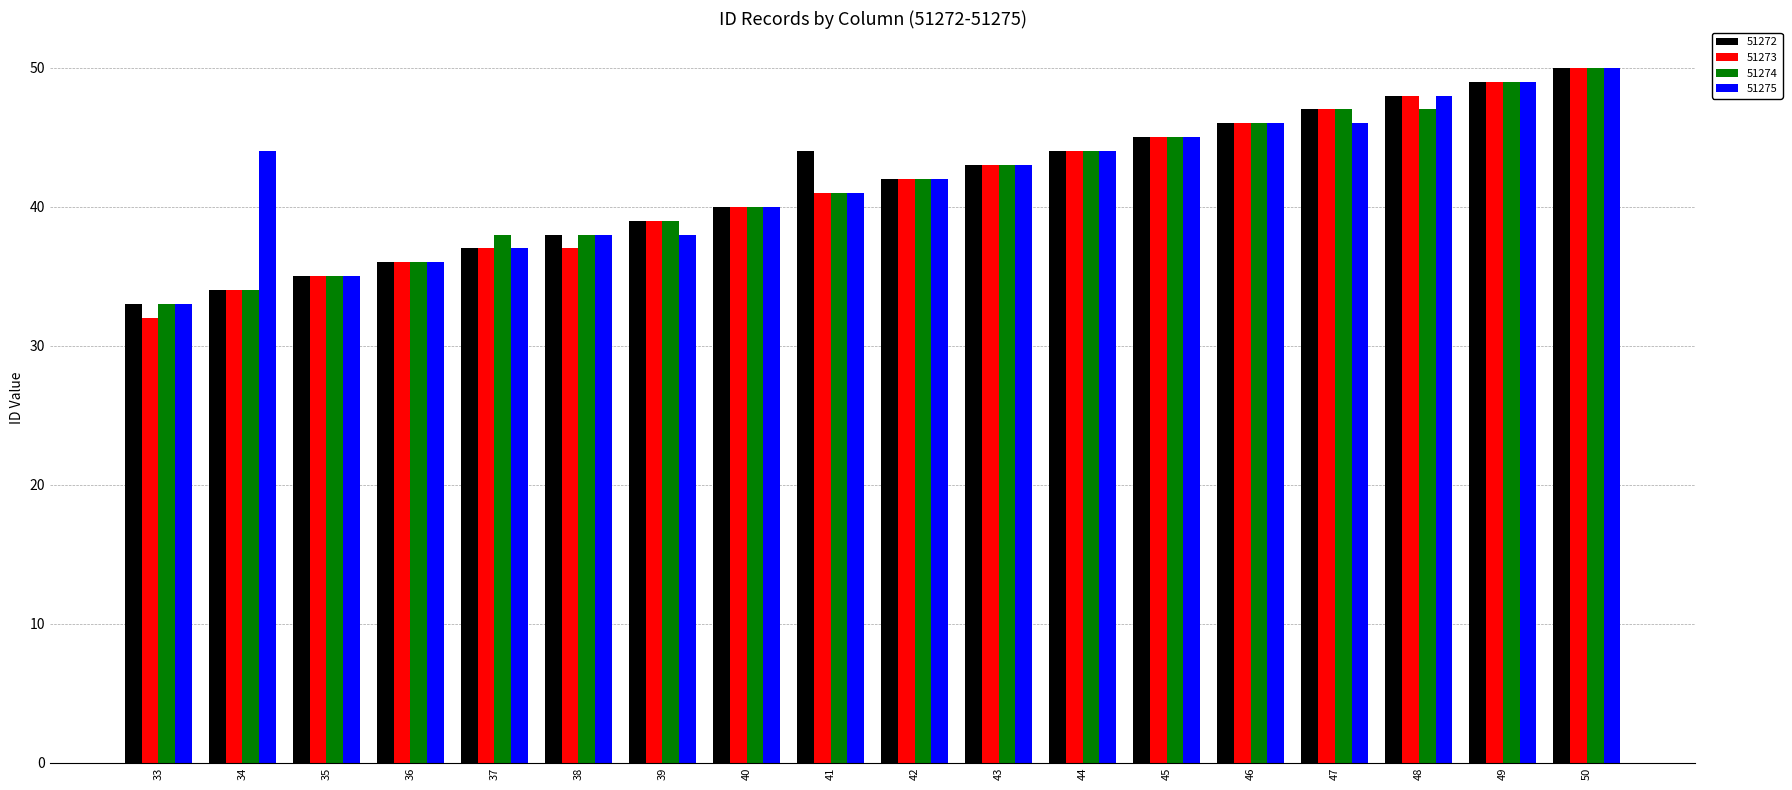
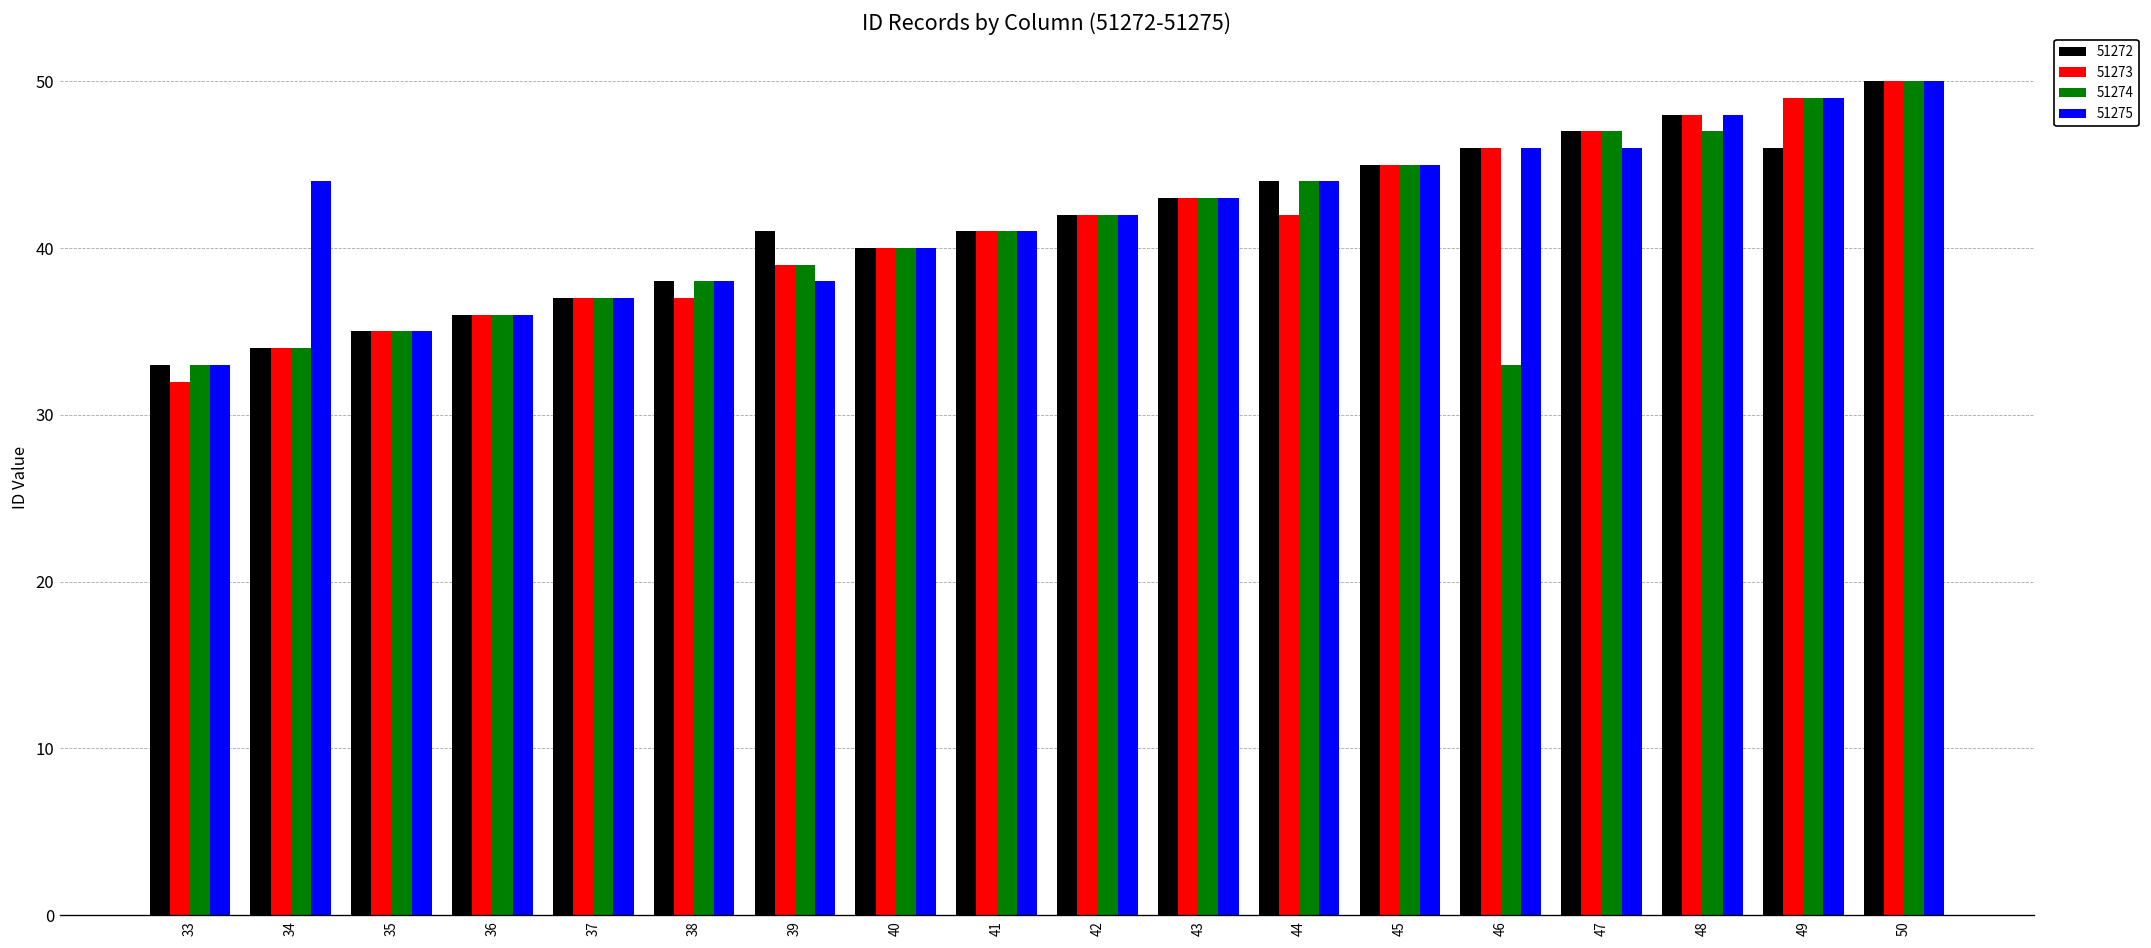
51274, 37: 38 -> 37
51272, 39: 39 -> 41
51272, 41: 44 -> 41
51273, 44: 44 -> 42
51274, 46: 46 -> 33
51272, 49: 49 -> 46
